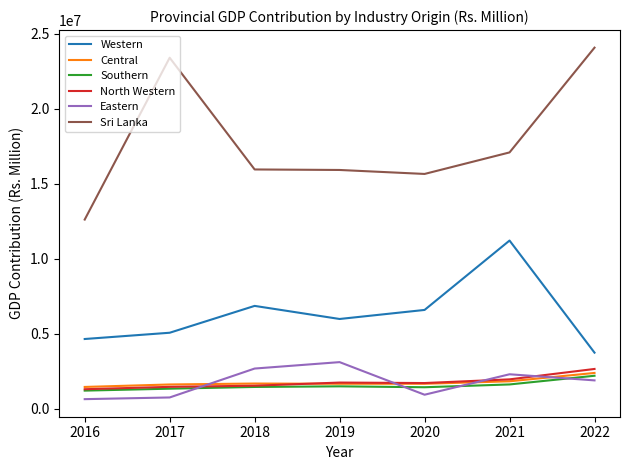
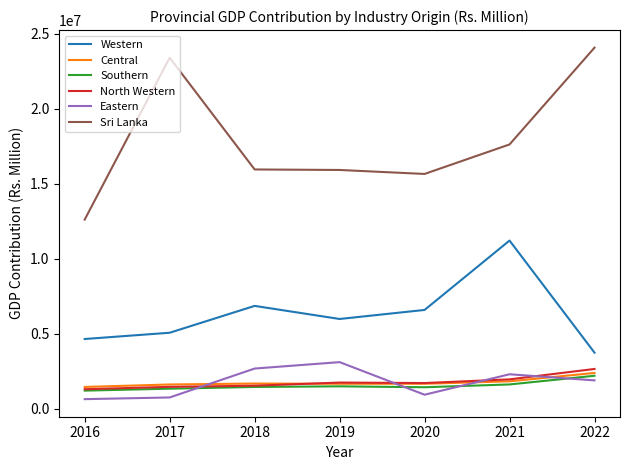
Sri Lanka, 2021: 17100000 -> 17600000
